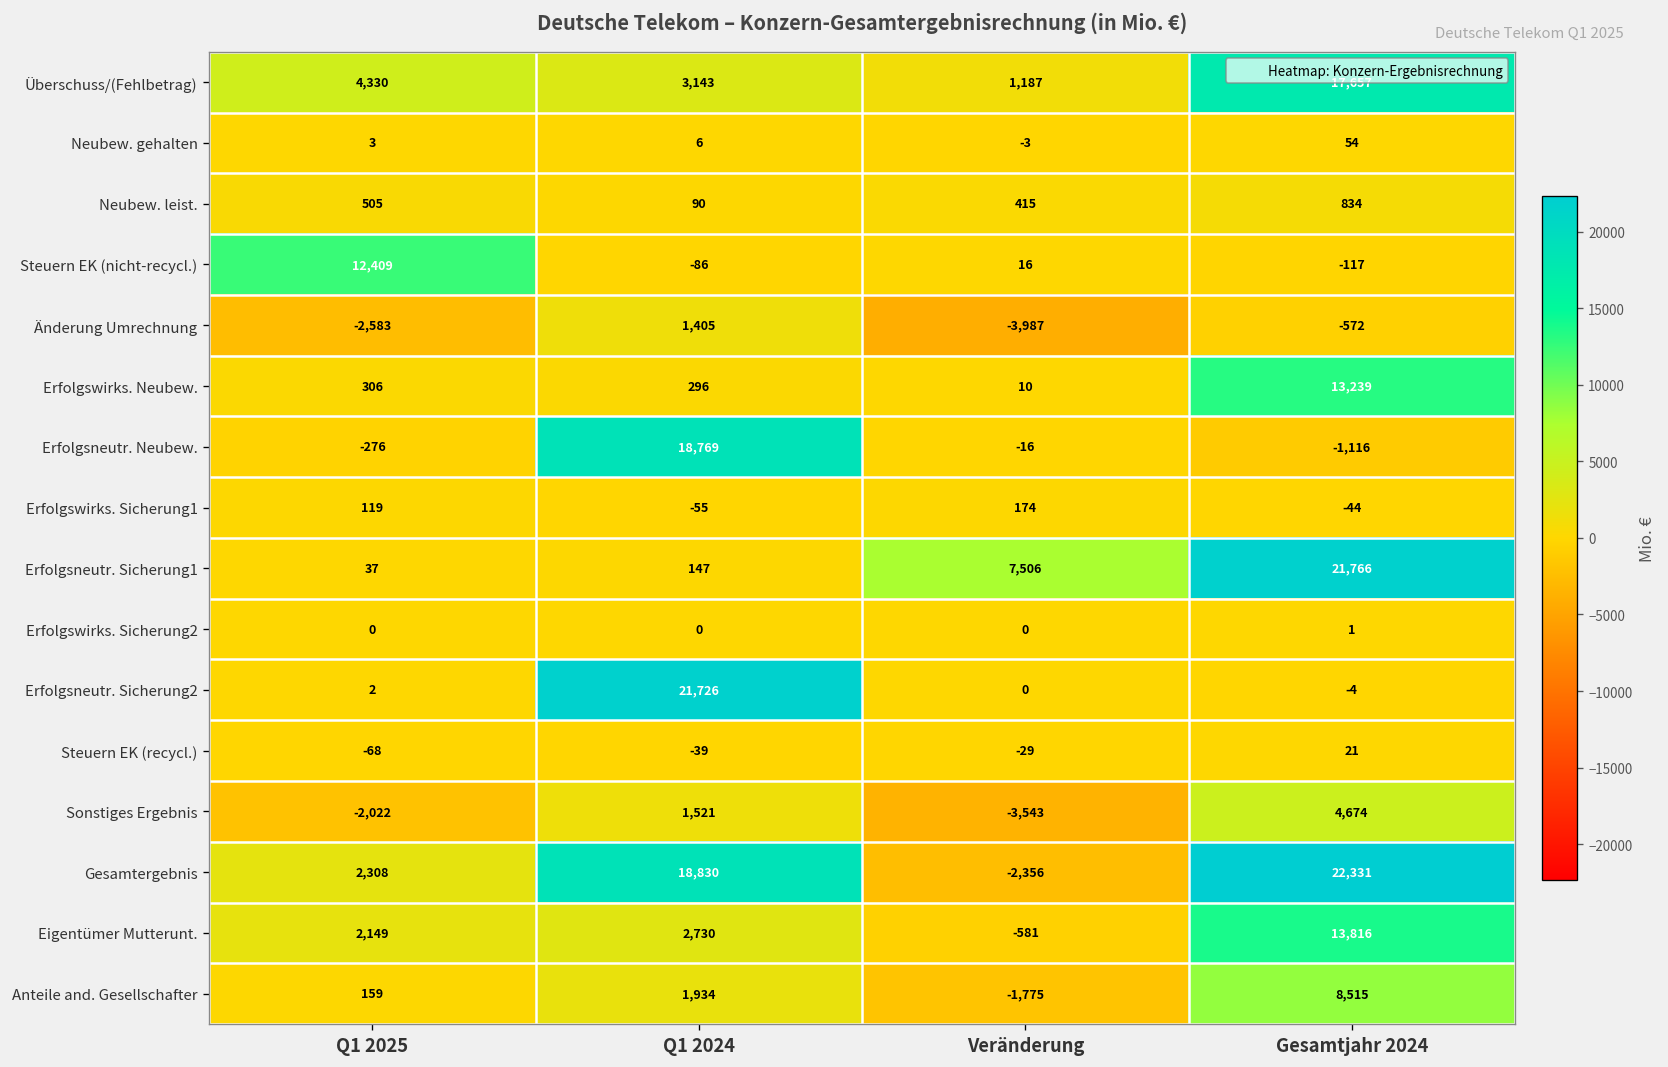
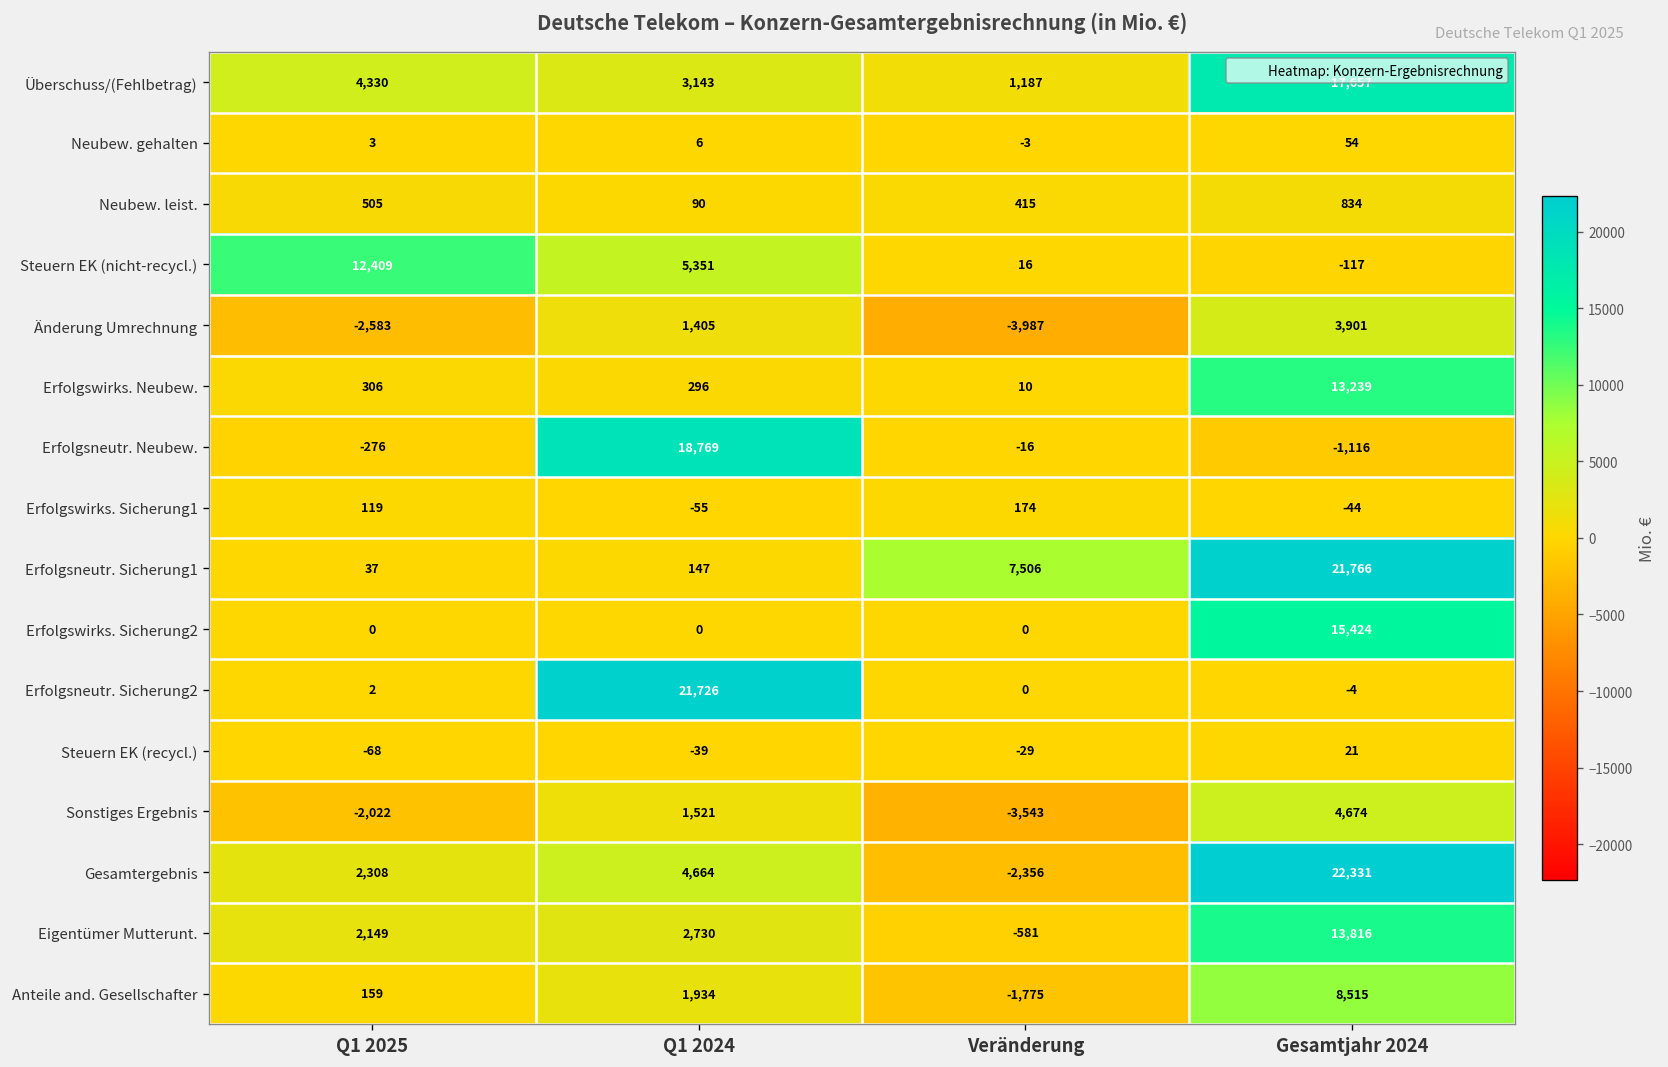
Steuern EK (nicht-recycl.), Q1 2024: -86 -> 5,351
Änderung Umrechnung, Gesamtjahr 2024: -572 -> 3,901
Erfolgswirks. Sicherung2, Gesamtjahr 2024: 1 -> 15,424
Gesamtergebnis, Q1 2024: 18,830 -> 4,664
